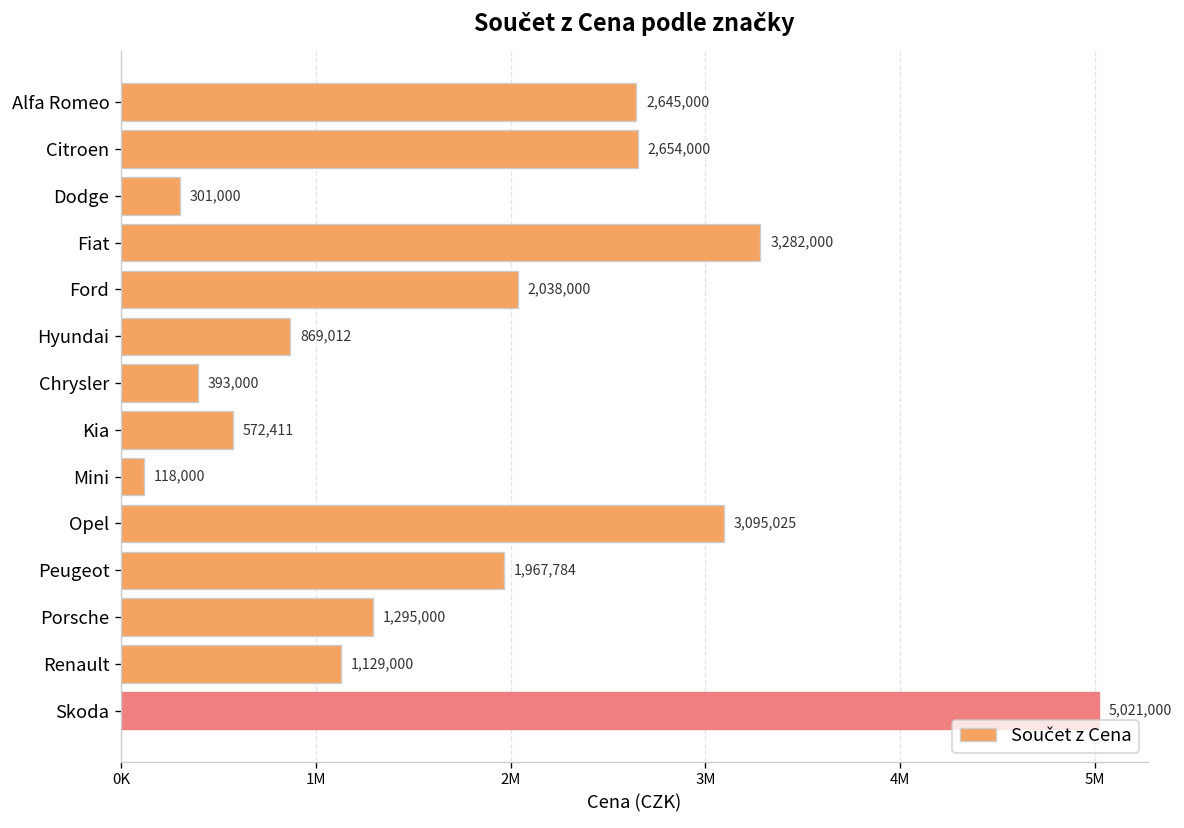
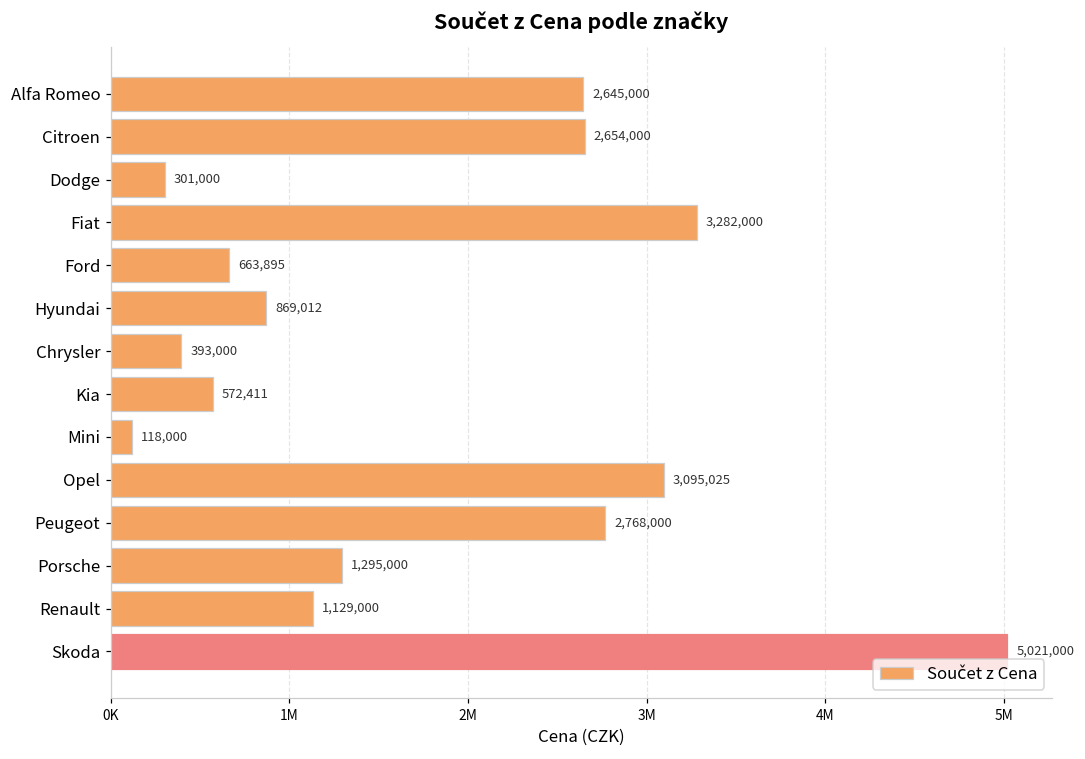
Ford: 2,038,000 -> 663,895
Peugeot: 1,967,784 -> 2,768,000
